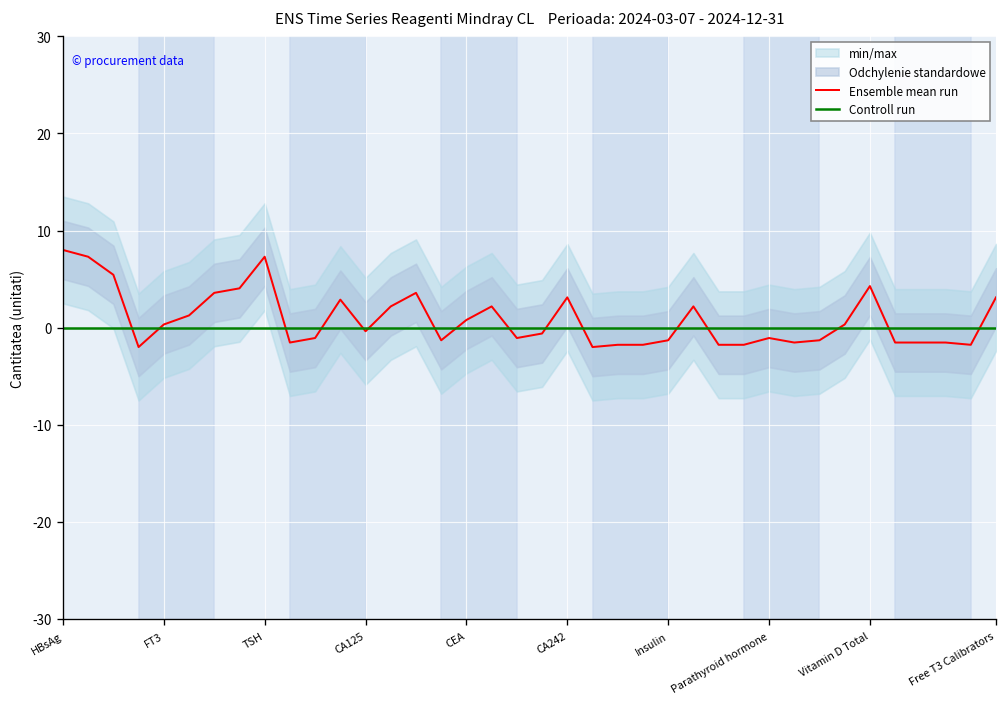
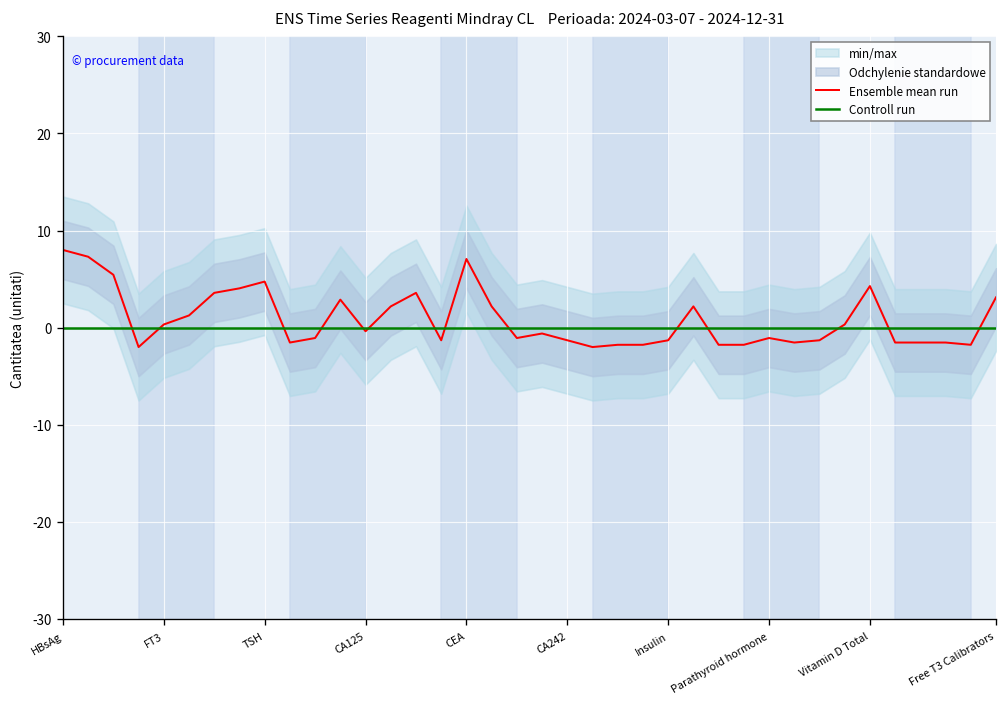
Ensemble mean run, TSH: 7 -> 5
Ensemble mean run, CEA: 1 -> 7
Ensemble mean run, CA242: 3 -> -1
